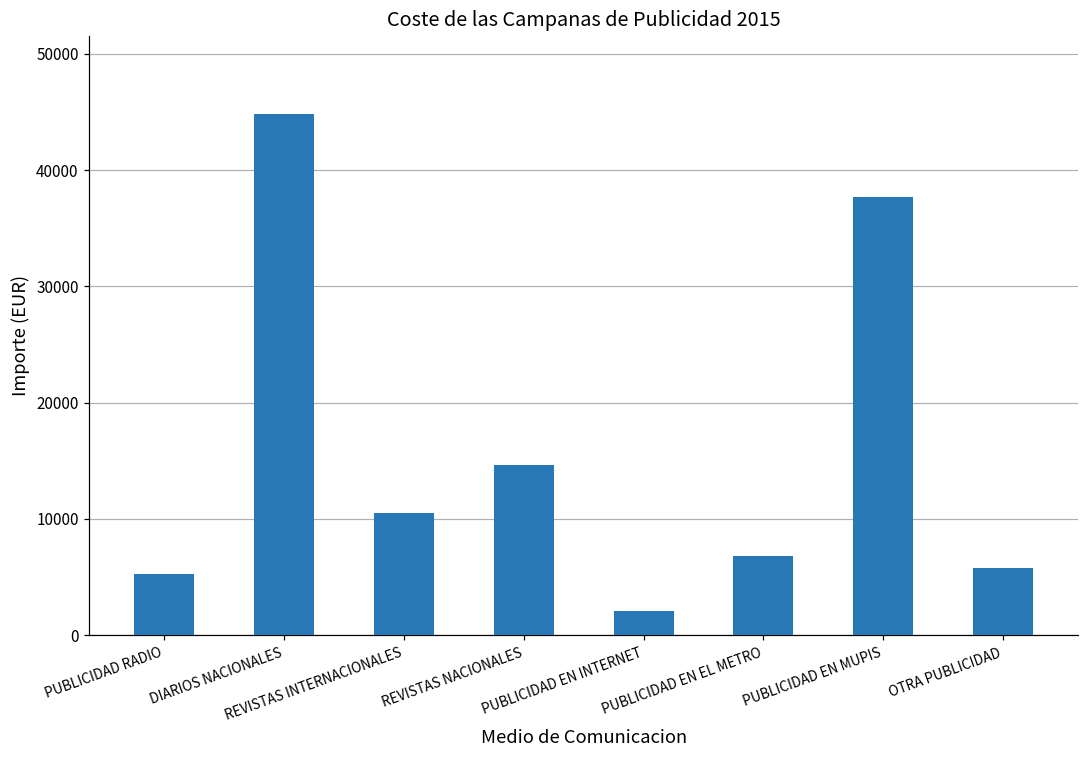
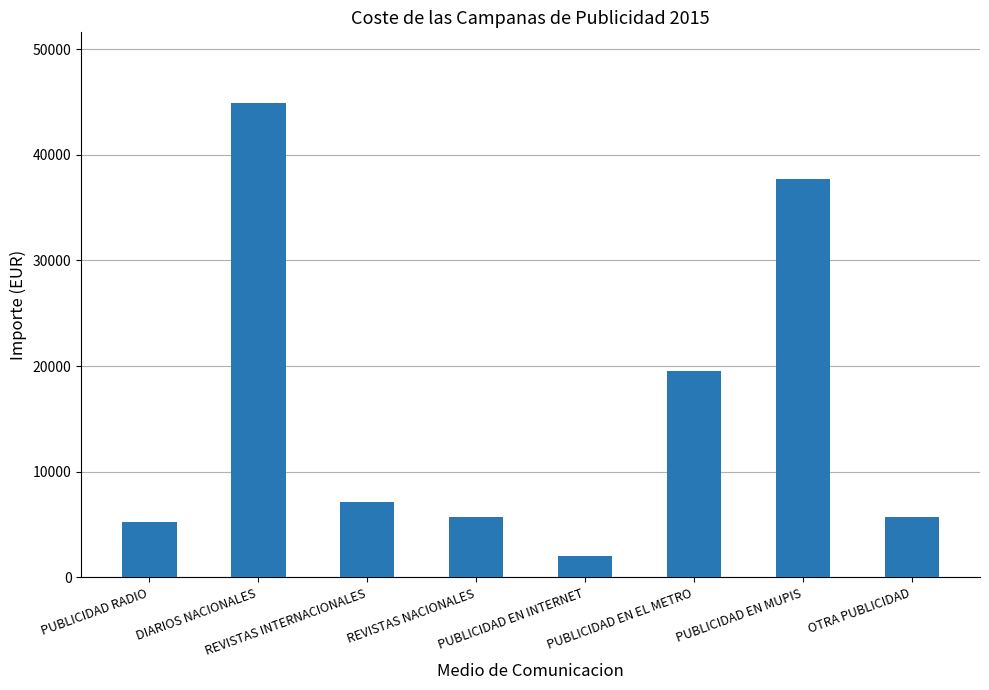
REVISTAS INTERNACIONALES: 10600 -> 7100
REVISTAS NACIONALES: 14600 -> 5700
PUBLICIDAD EN EL METRO: 6800 -> 19500
